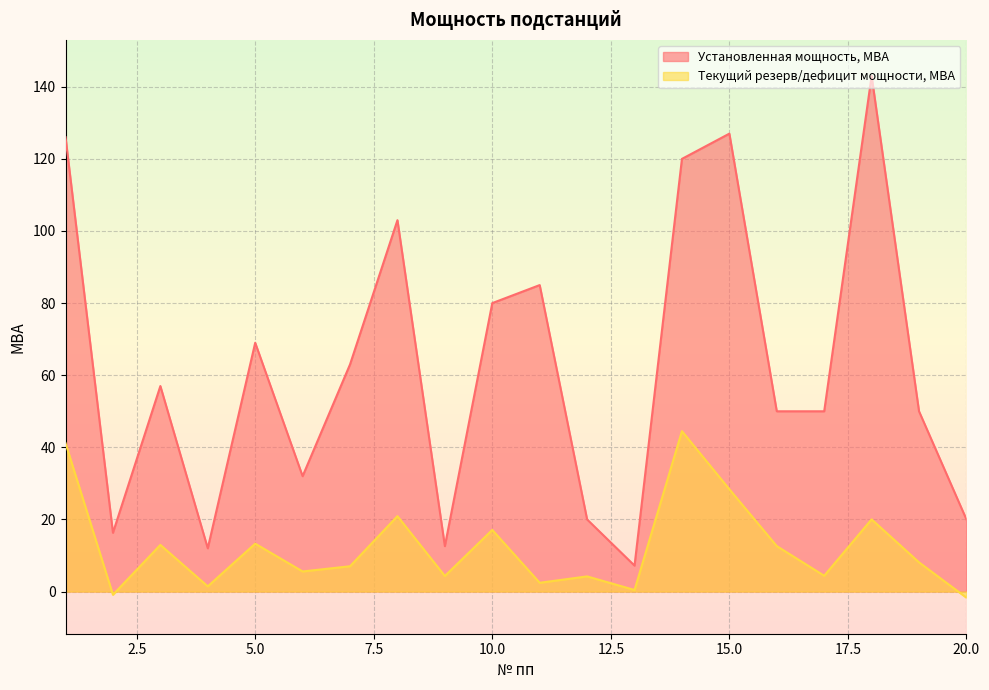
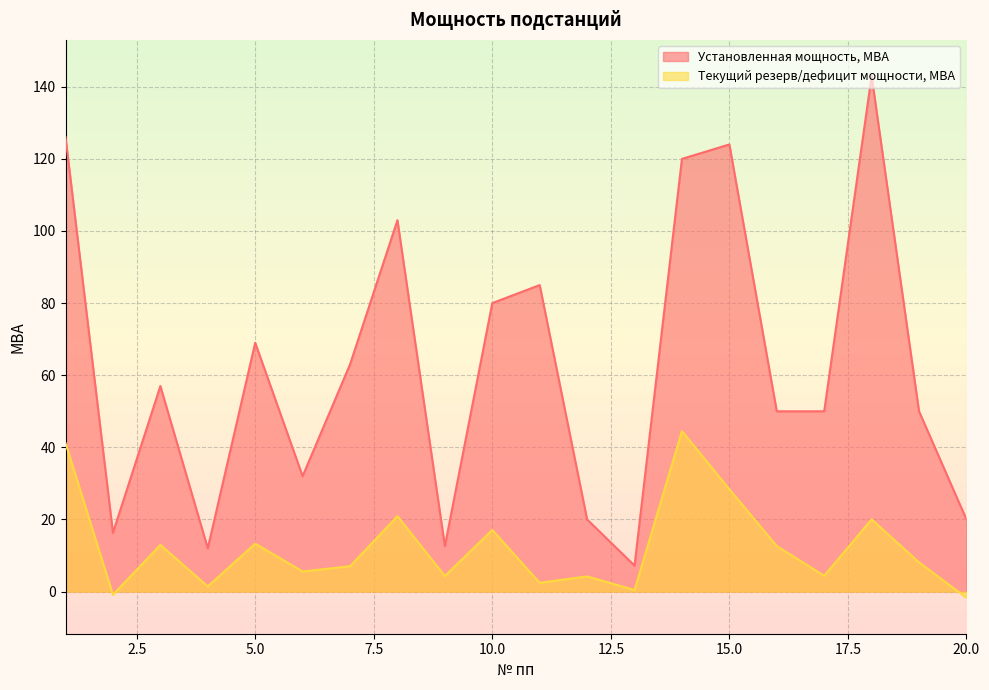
Установленная мощность, МВА, 15.0: 127 -> 124
